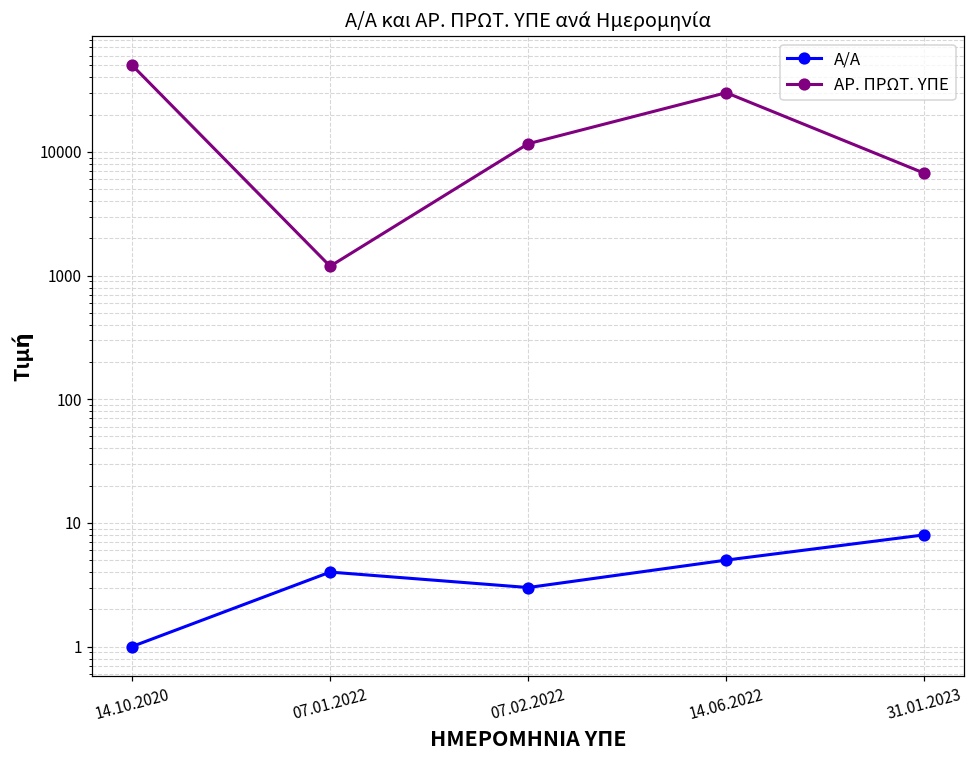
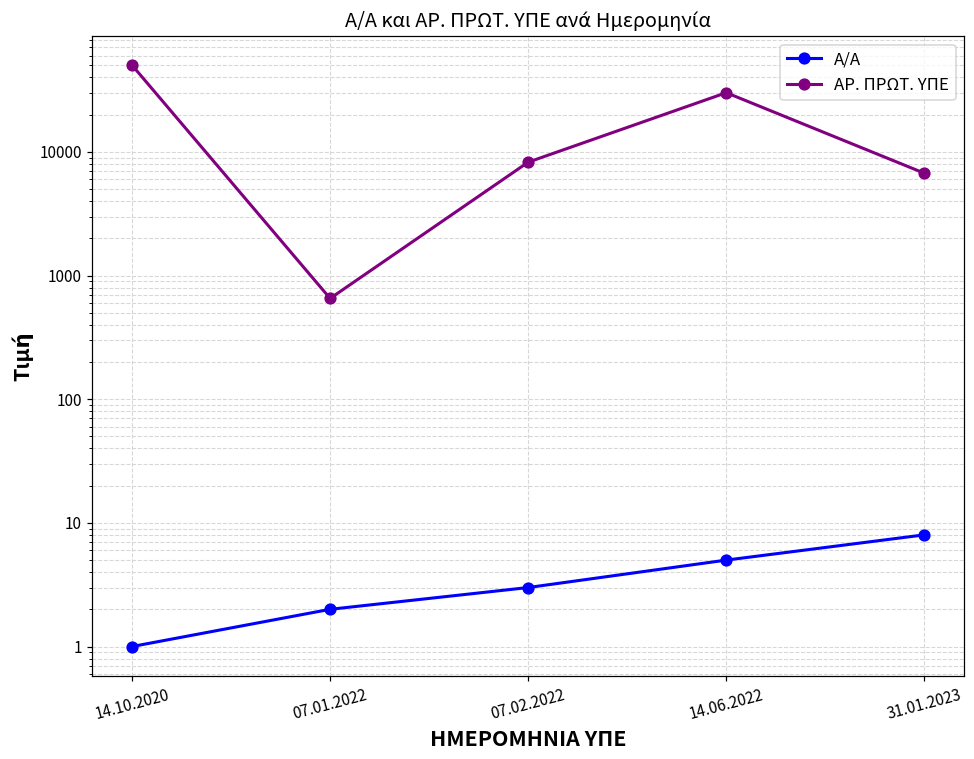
Α/Α, 07.01.2022: 4 -> 2
ΑΡ. ΠΡΩΤ. ΥΠΕ, 07.01.2022: 1200 -> 700
ΑΡ. ΠΡΩΤ. ΥΠΕ, 07.02.2022: 12000 -> 8000
